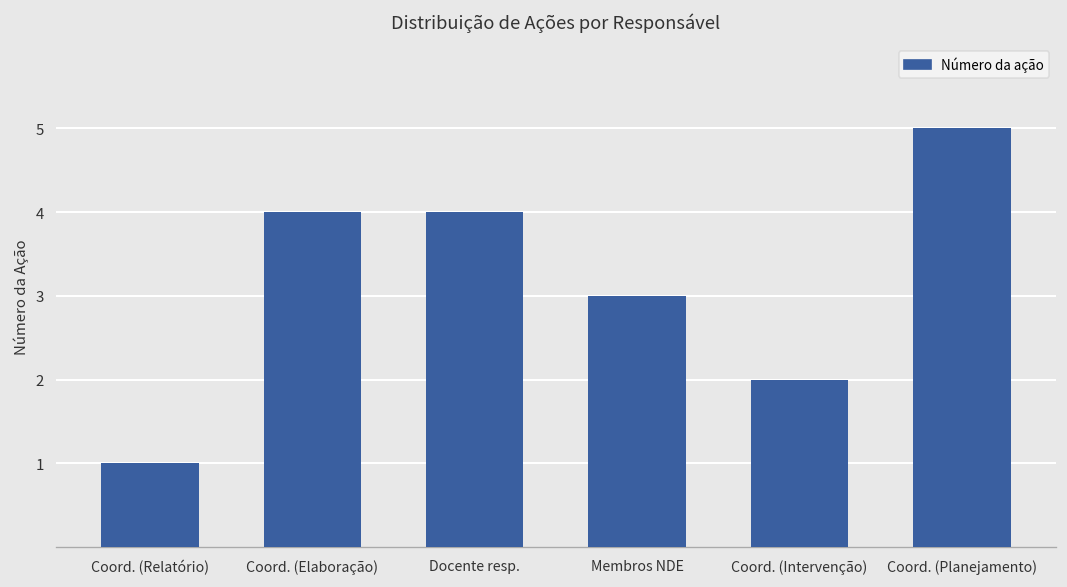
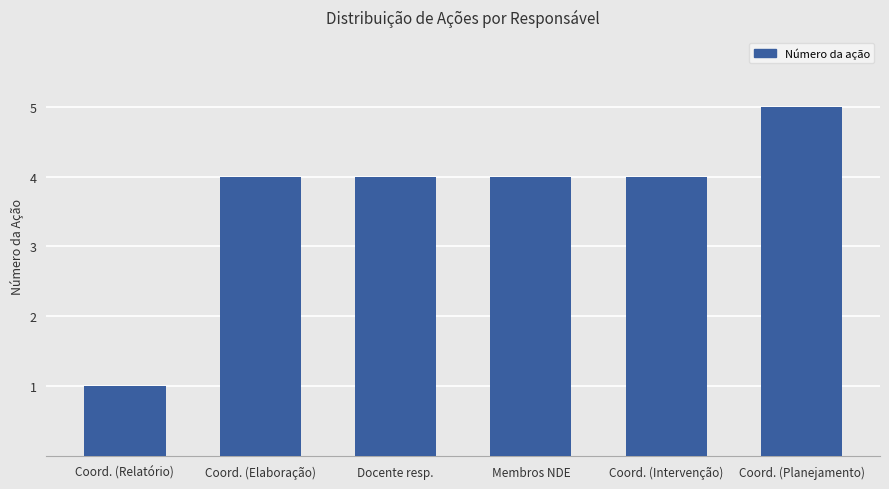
Membros NDE: 3 -> 4
Coord. (Intervenção): 2 -> 4
